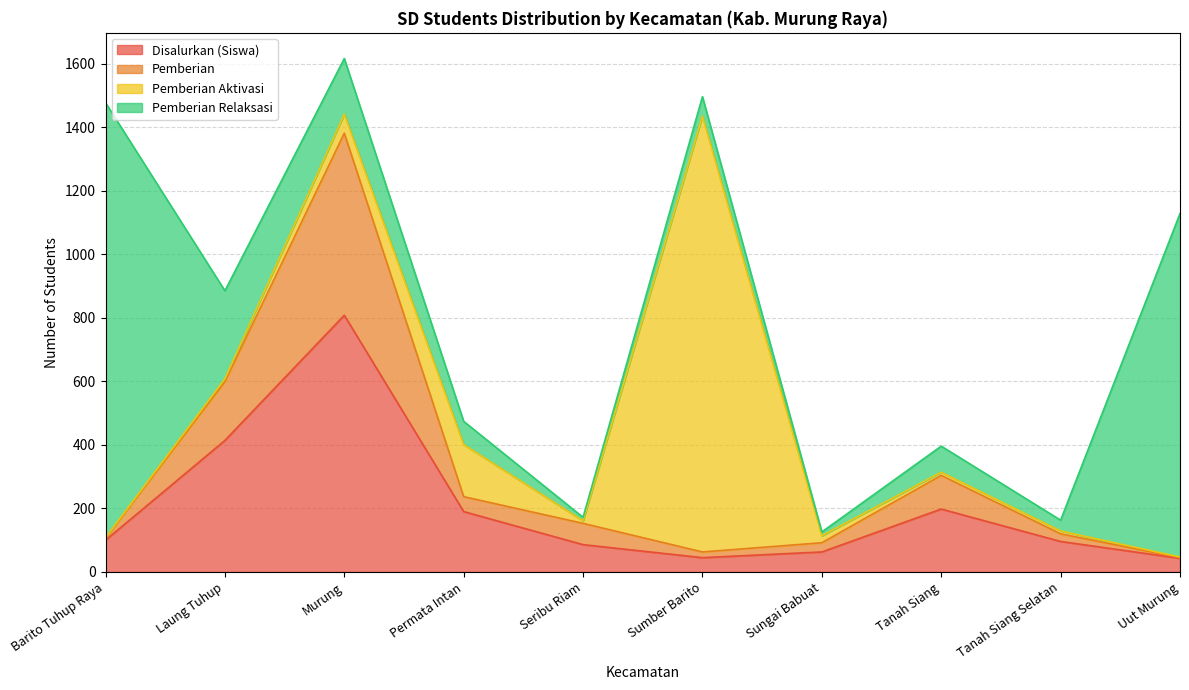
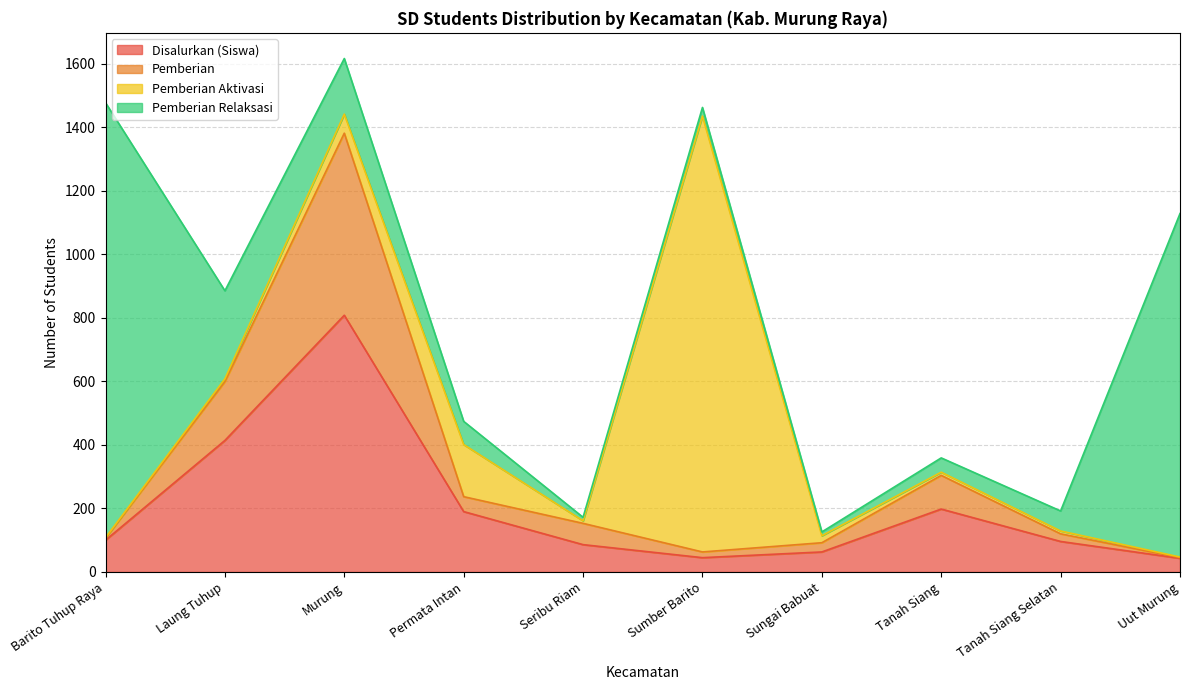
Pemberian Relaksasi, Sumber Barito: 60 -> 30
Pemberian Relaksasi, Tanah Siang: 80 -> 50
Pemberian Relaksasi, Tanah Siang Selatan: 30 -> 60
